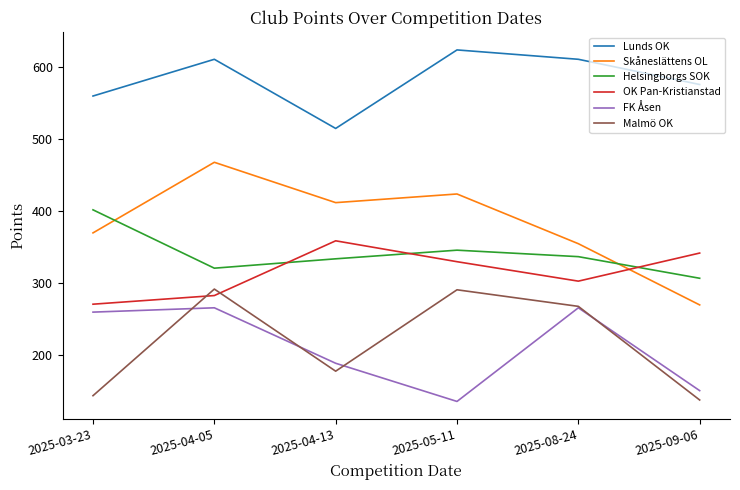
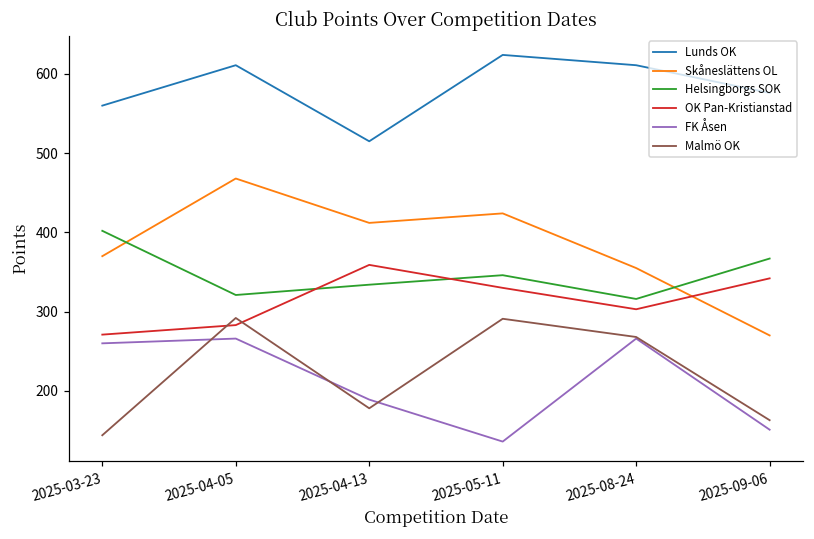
Helsingborgs SOK, 2025-08-24: 340 -> 320
Helsingborgs SOK, 2025-09-06: 310 -> 370
Malmö OK, 2025-09-06: 140 -> 160
